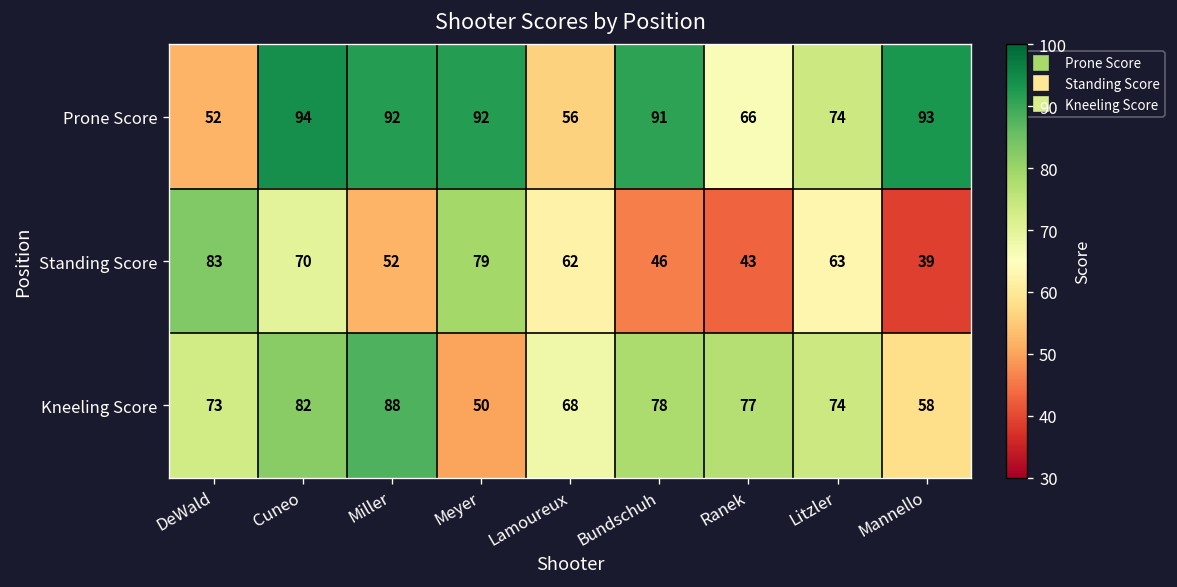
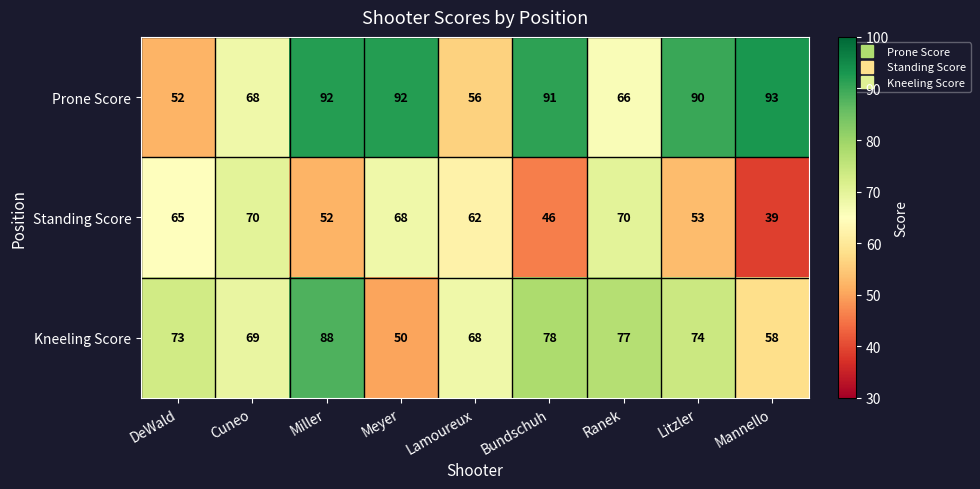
Prone Score, Cuneo: 94 -> 68
Prone Score, Litzler: 74 -> 90
Standing Score, DeWald: 83 -> 65
Standing Score, Meyer: 79 -> 68
Standing Score, Ranek: 43 -> 70
Standing Score, Litzler: 63 -> 53
Kneeling Score, Cuneo: 82 -> 69
